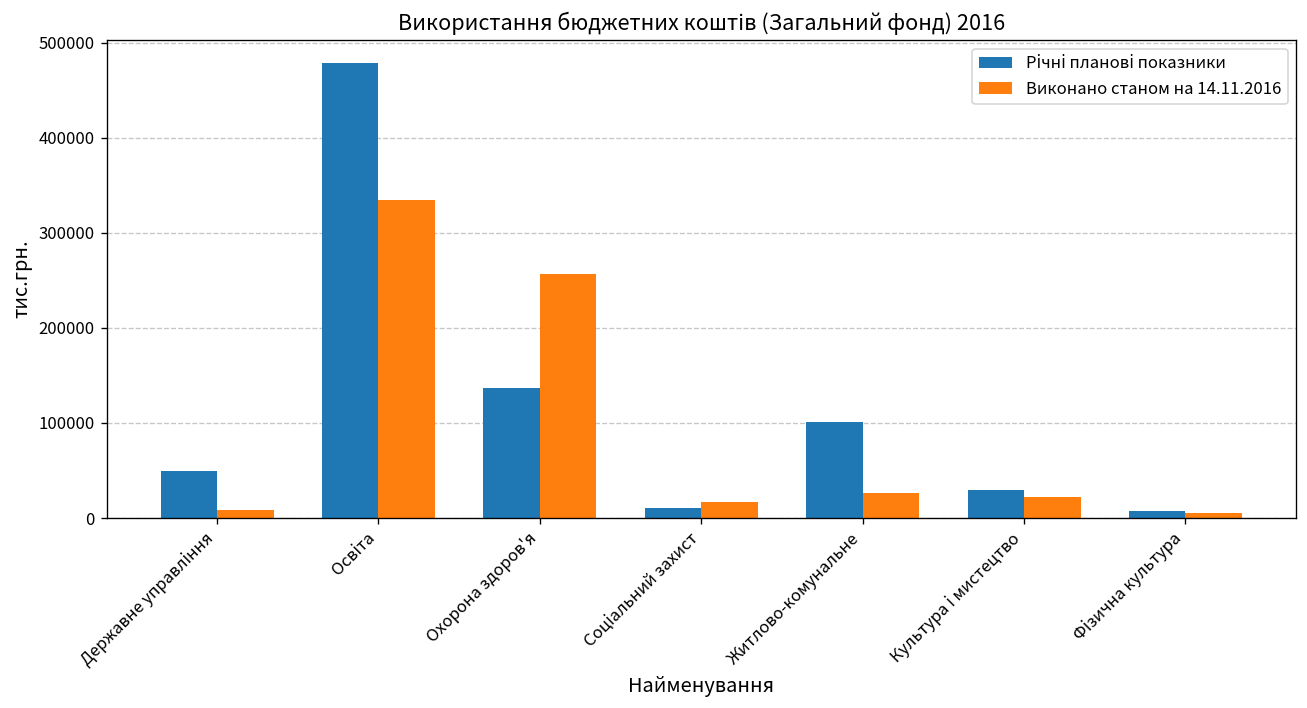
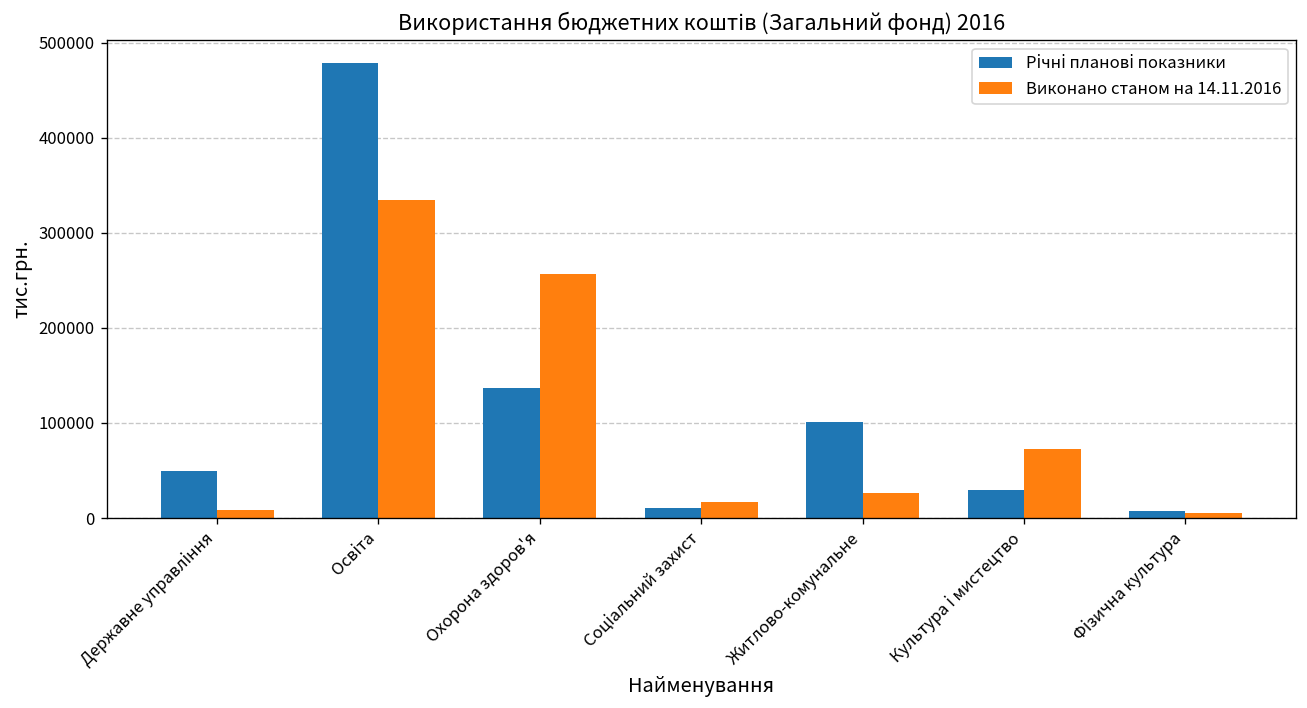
Виконано станом на 14.11.2016, Культура і мистецтво: 20000 -> 70000
